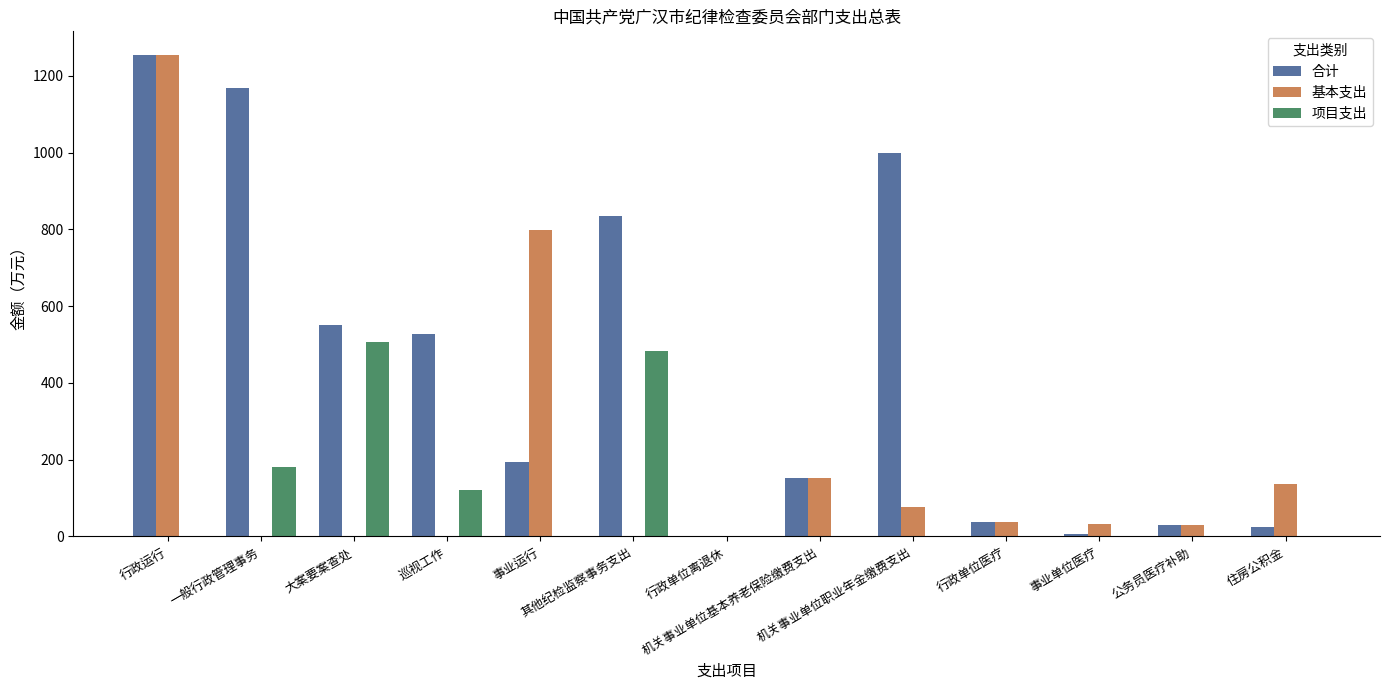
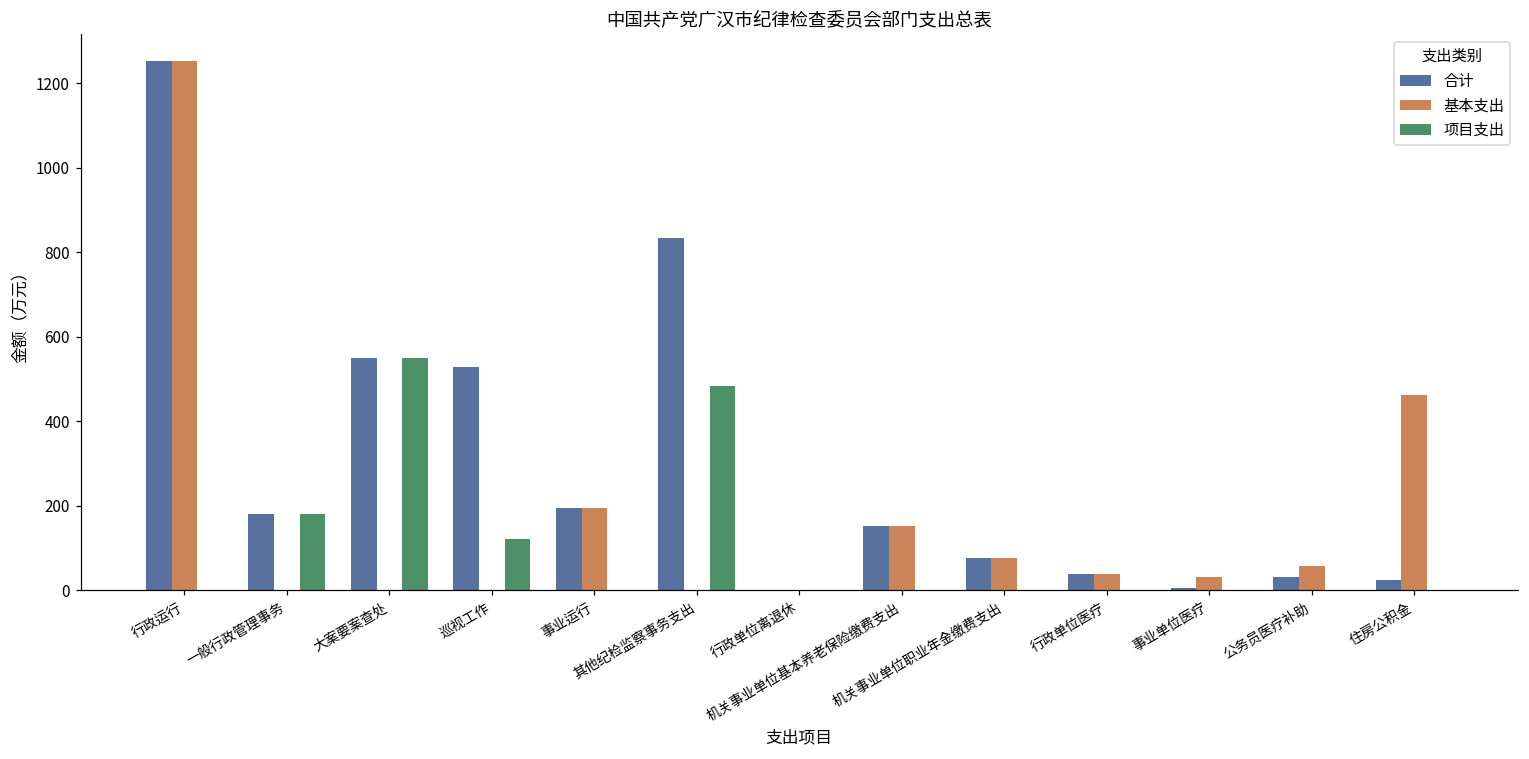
合计, 一般行政管理事务: 1170 -> 180
项目支出, 大案要案查处: 510 -> 550
基本支出, 事业运行: 800 -> 190
合计, 机关事业单位职业年金缴费支出: 1000 -> 80
基本支出, 公务员医疗补助: 30 -> 60
基本支出, 住房公积金: 140 -> 460
